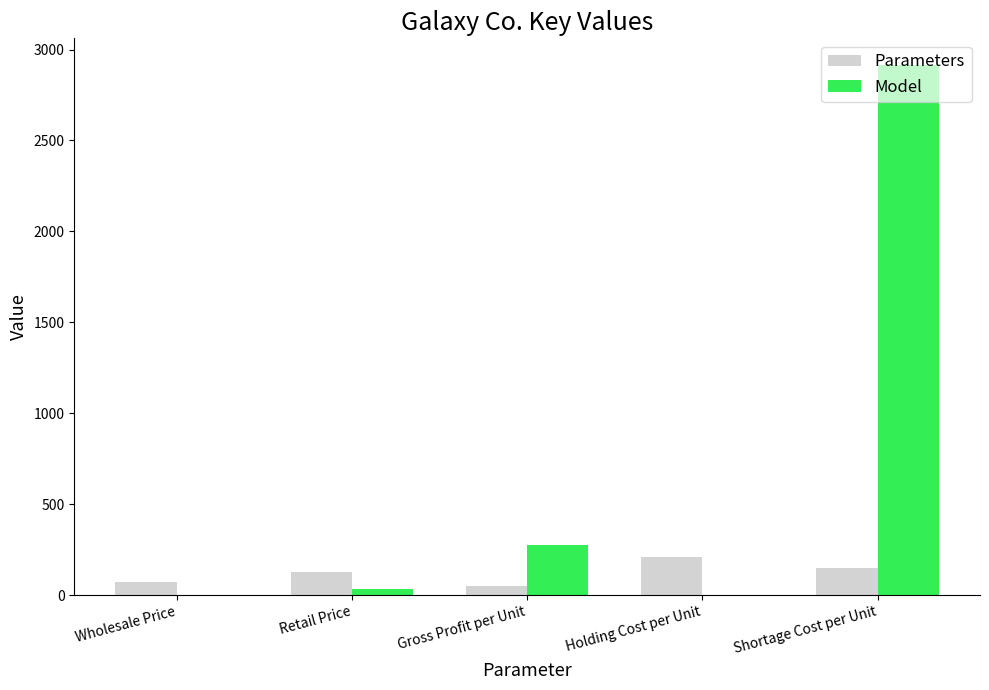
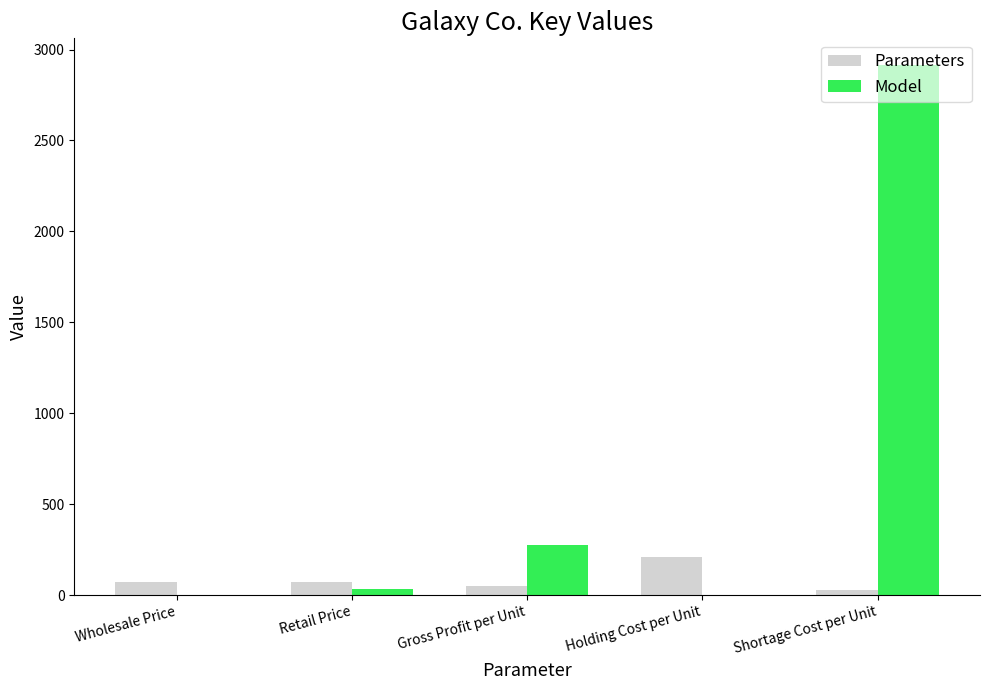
Parameters, Retail Price: 130 -> 70
Parameters, Shortage Cost per Unit: 150 -> 30
